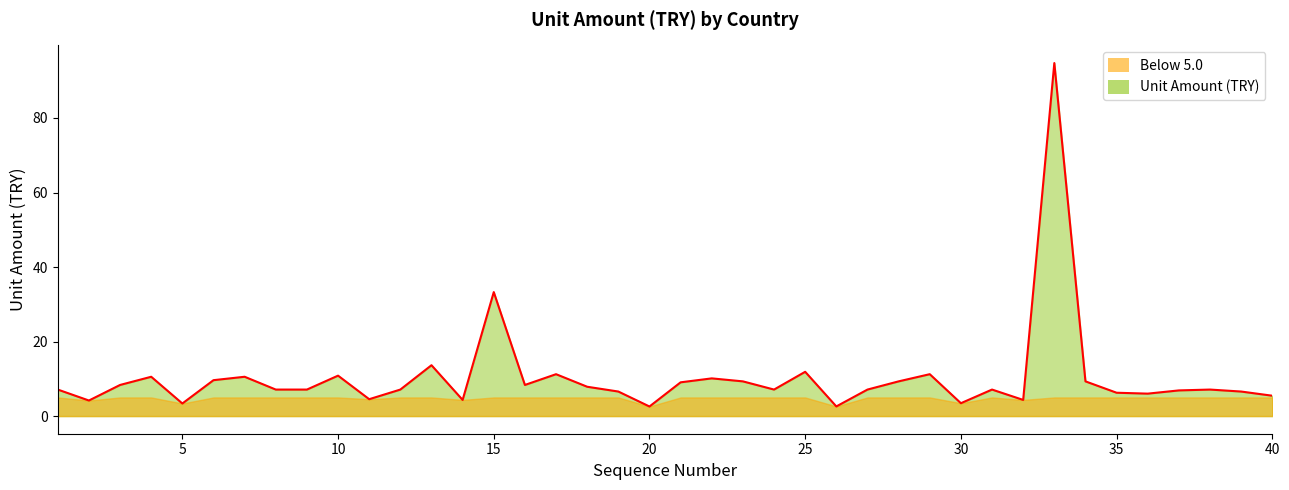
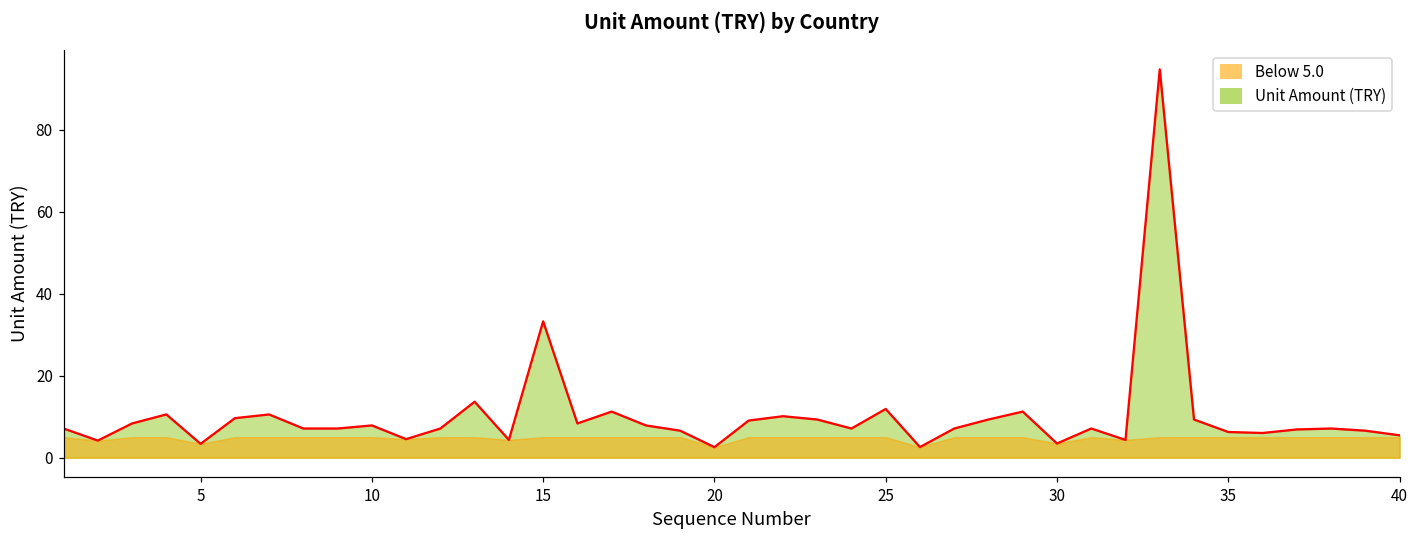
Unit Amount (TRY), 10: 11 -> 8
